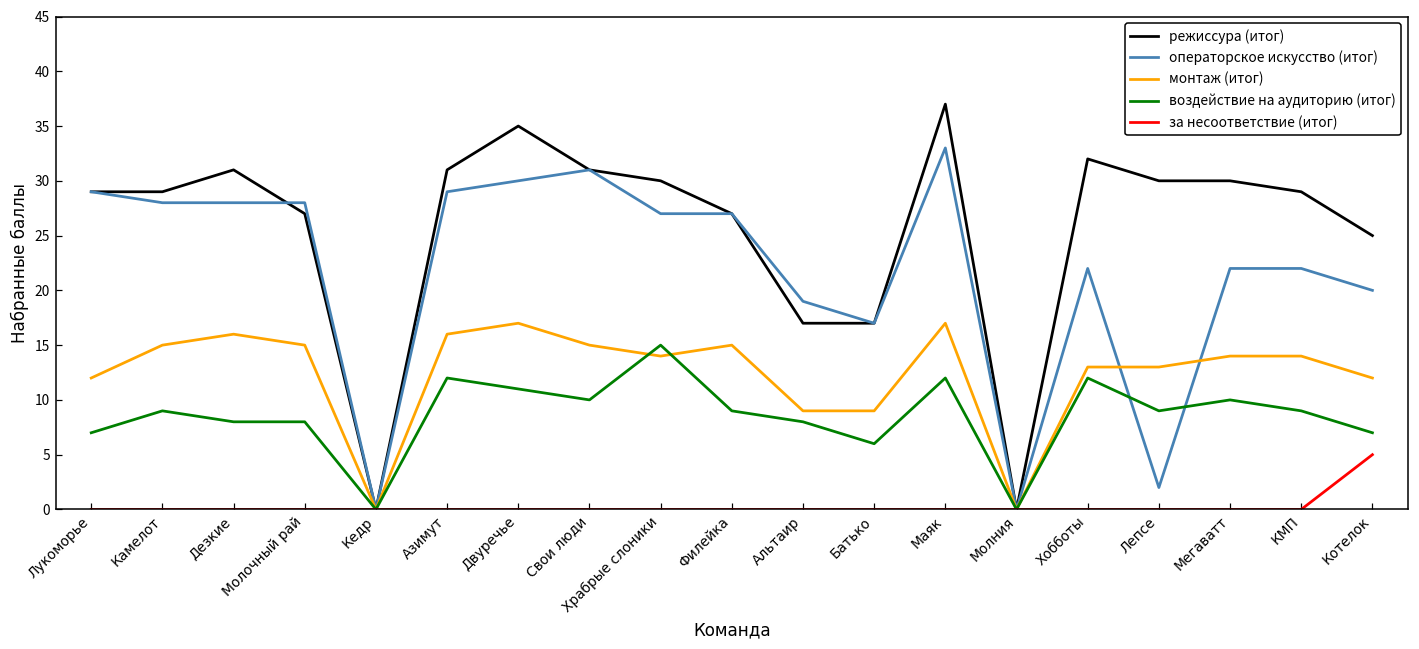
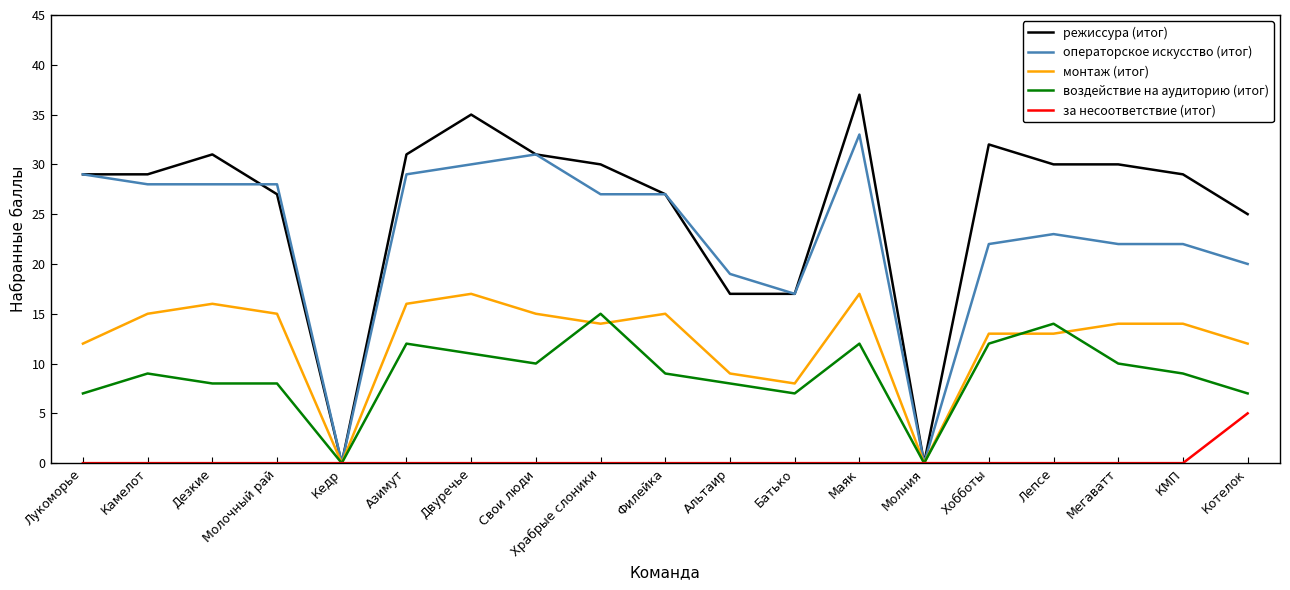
монтаж (итог), Батько: 9 -> 8
воздействие на аудиторию (итог), Батько: 6 -> 7
операторское искусство (итог), Лепсе: 2 -> 23
воздействие на аудиторию (итог), Лепсе: 9 -> 14
